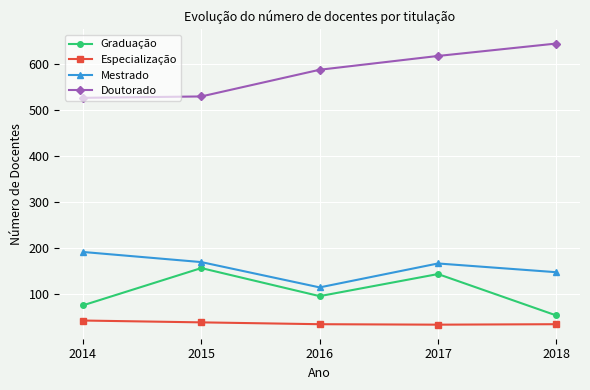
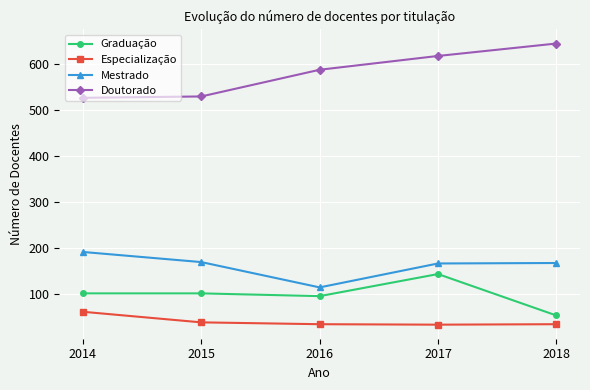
Graduação, 2014: 80 -> 100
Especialização, 2014: 40 -> 60
Graduação, 2015: 160 -> 100
Mestrado, 2018: 150 -> 170
